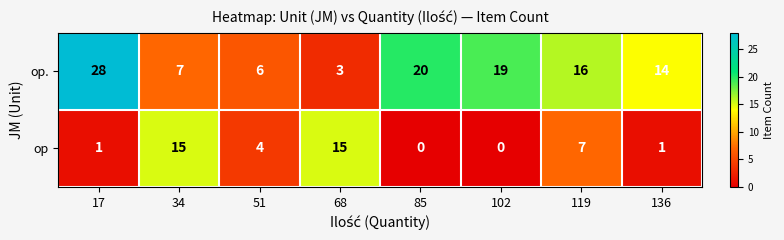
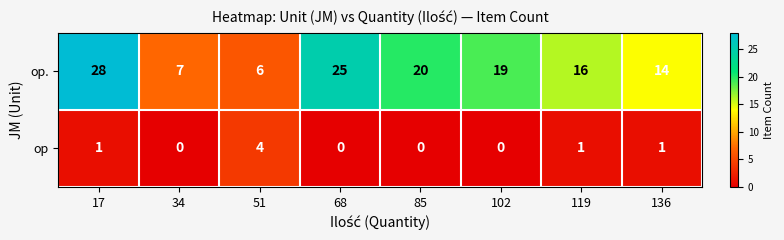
op., 68: 3 -> 25
op, 34: 15 -> 0
op, 68: 15 -> 0
op, 119: 7 -> 1
